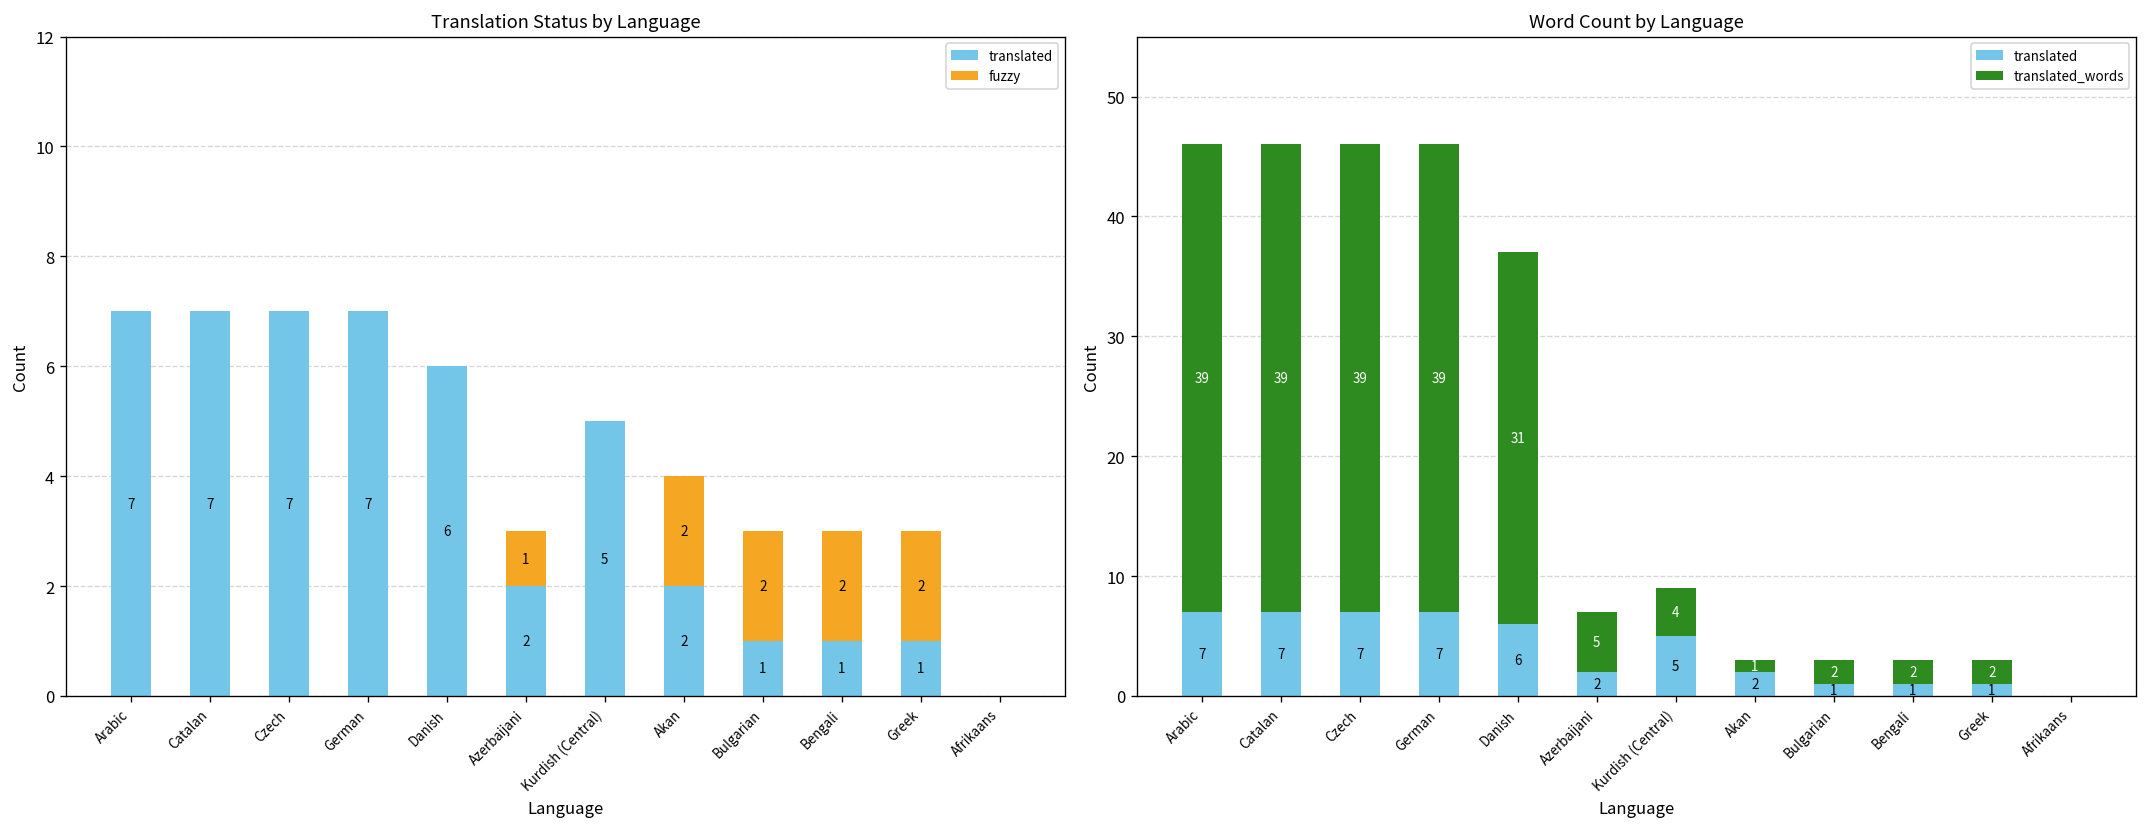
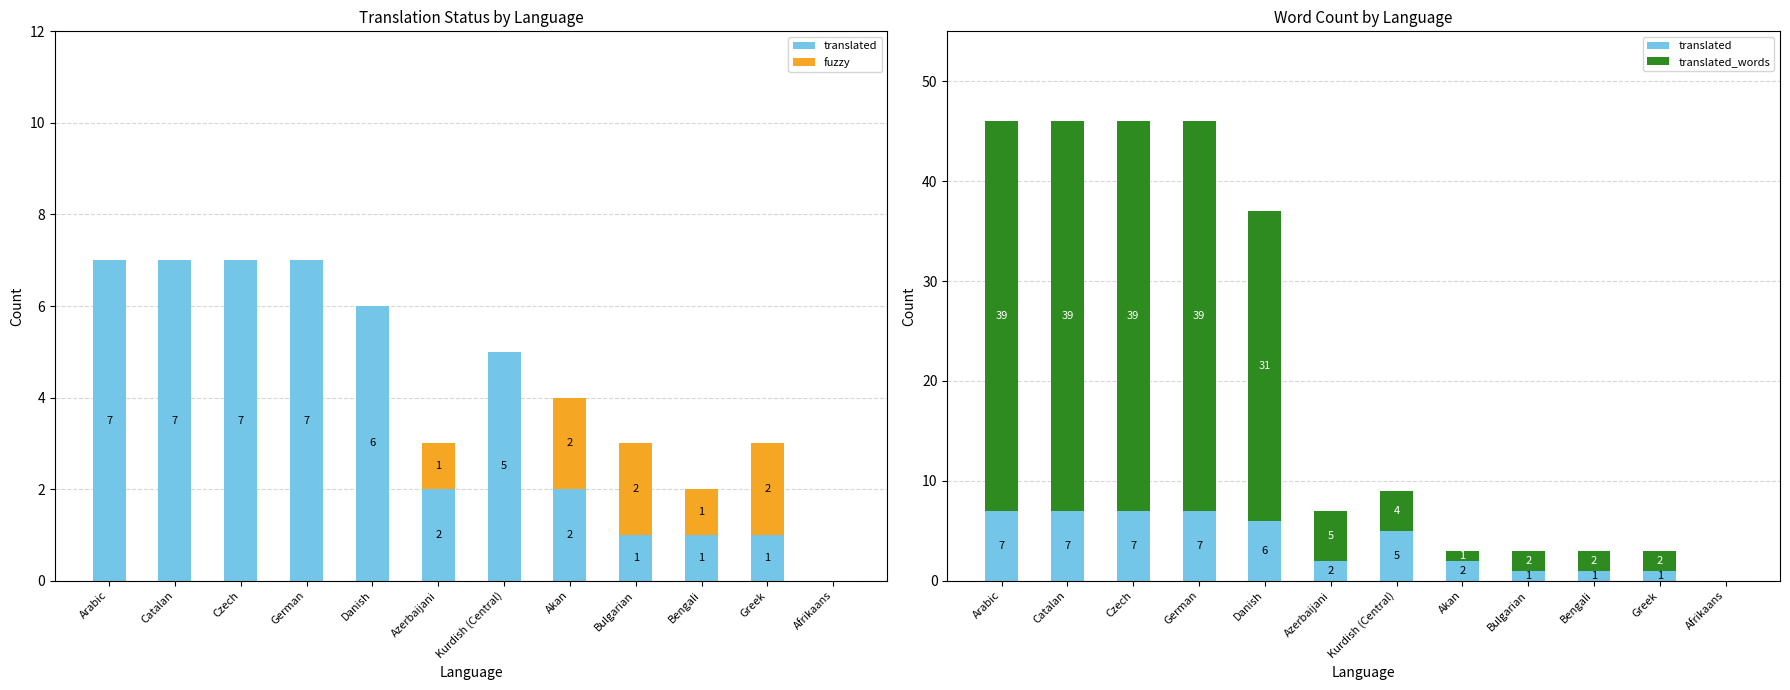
Translation Status by Language, fuzzy, Bengali: 2 -> 1
